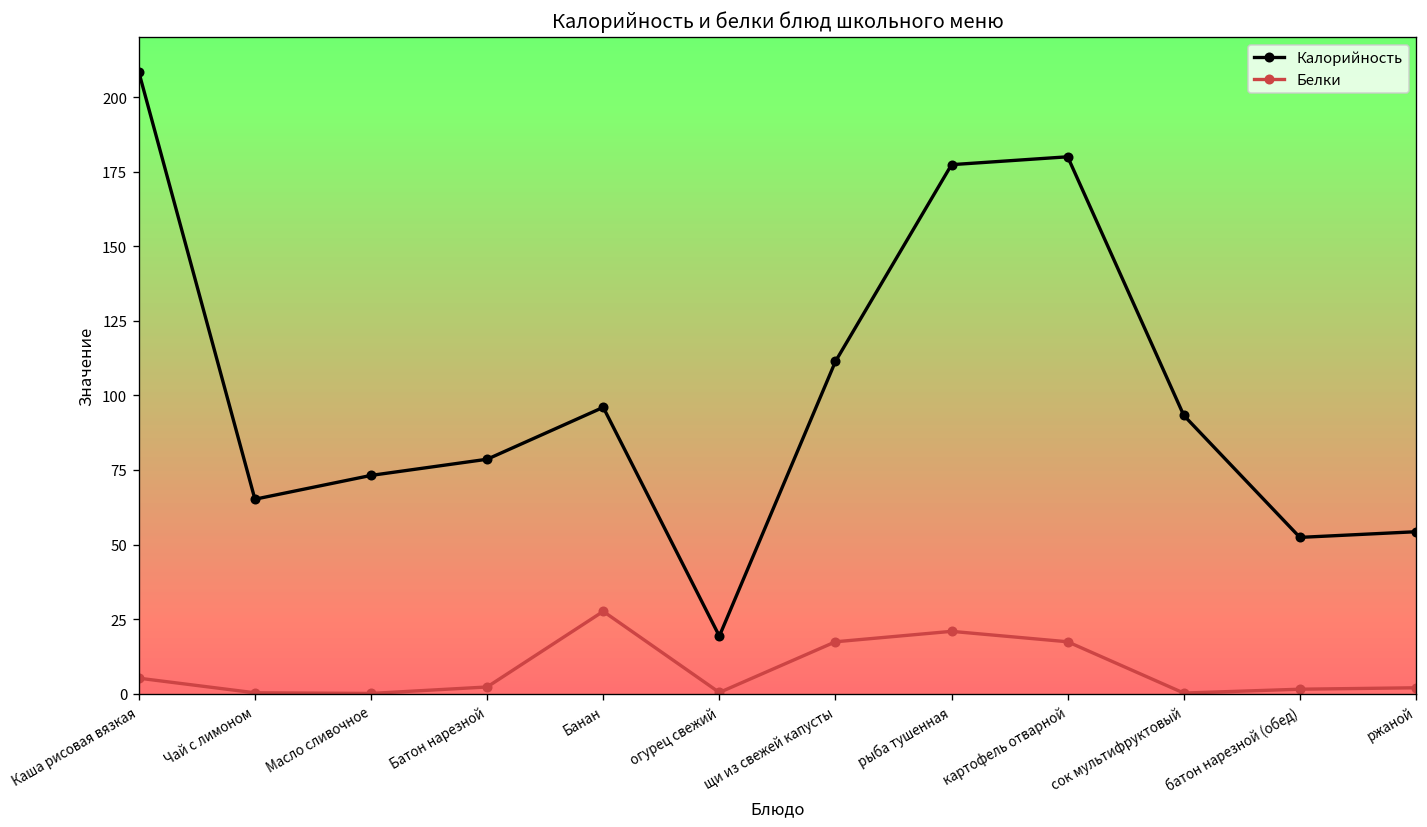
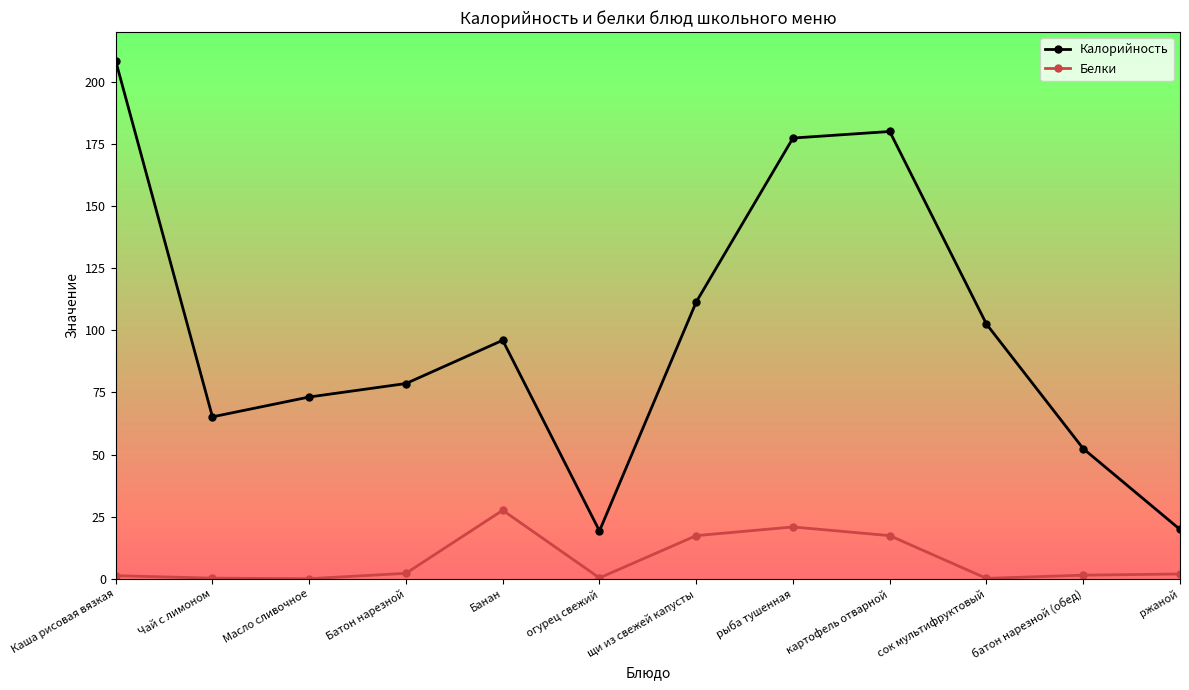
Белки, Каша рисовая вязкая: 5 -> 1
Калорийность, сок мультифруктовый: 93 -> 103
Калорийность, ржаной: 54 -> 20
